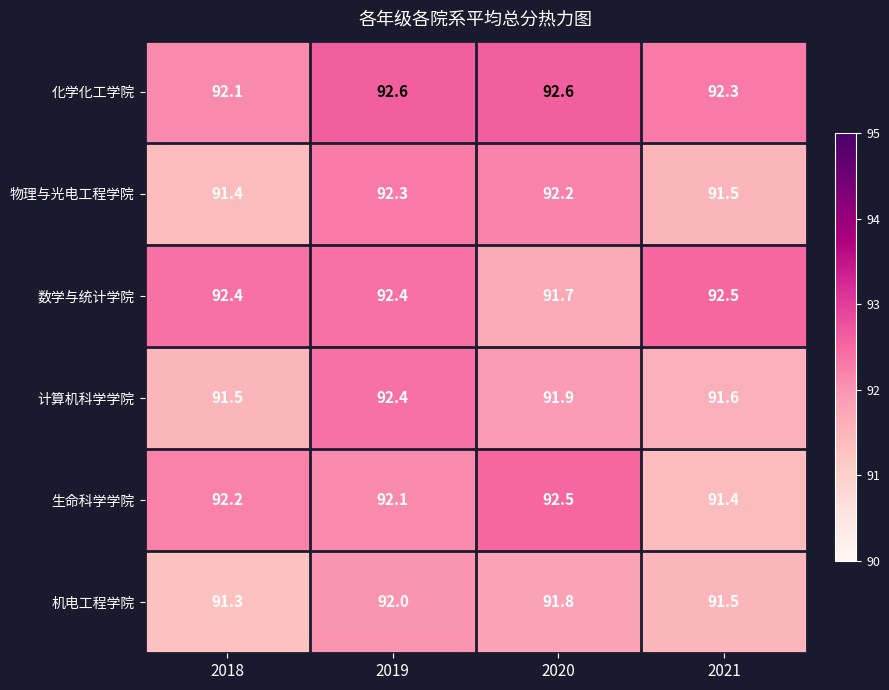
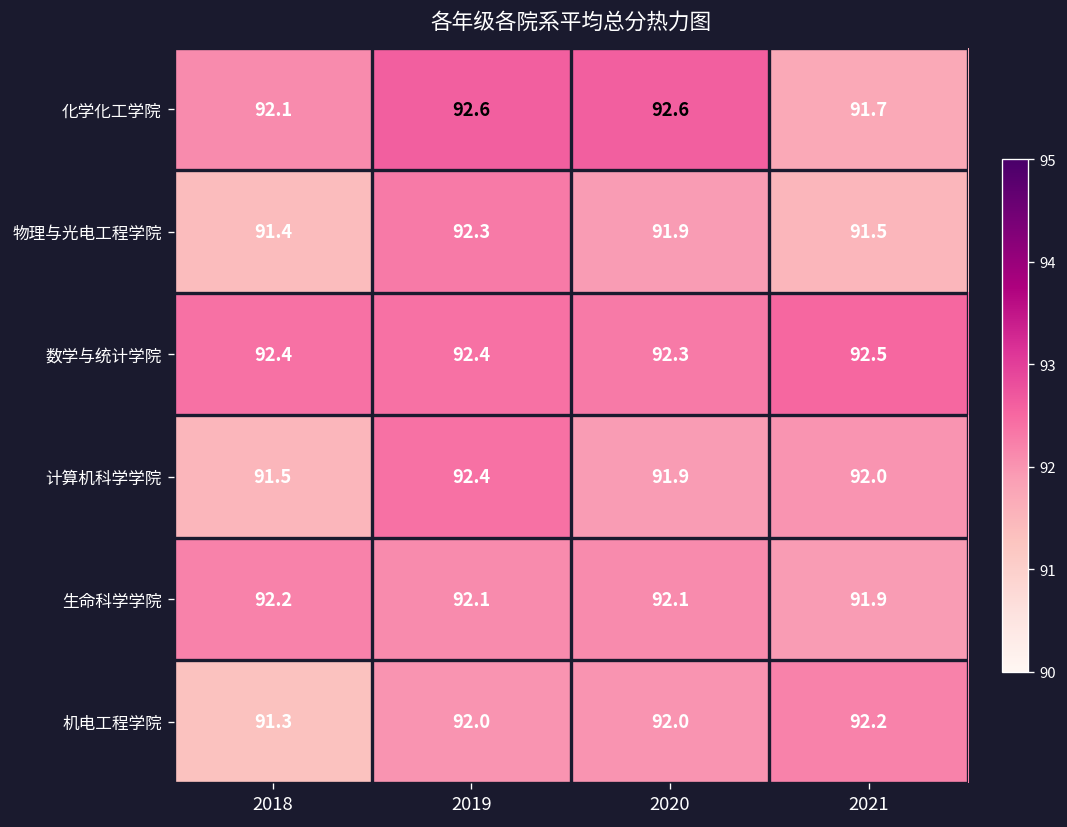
化学化工学院, 2021: 92.3 -> 91.7
物理与光电工程学院, 2020: 92.2 -> 91.9
数学与统计学院, 2020: 91.7 -> 92.3
计算机科学学院, 2021: 91.6 -> 92.0
生命科学学院, 2020: 92.5 -> 92.1
生命科学学院, 2021: 91.4 -> 91.9
机电工程学院, 2020: 91.8 -> 92.0
机电工程学院, 2021: 91.5 -> 92.2
